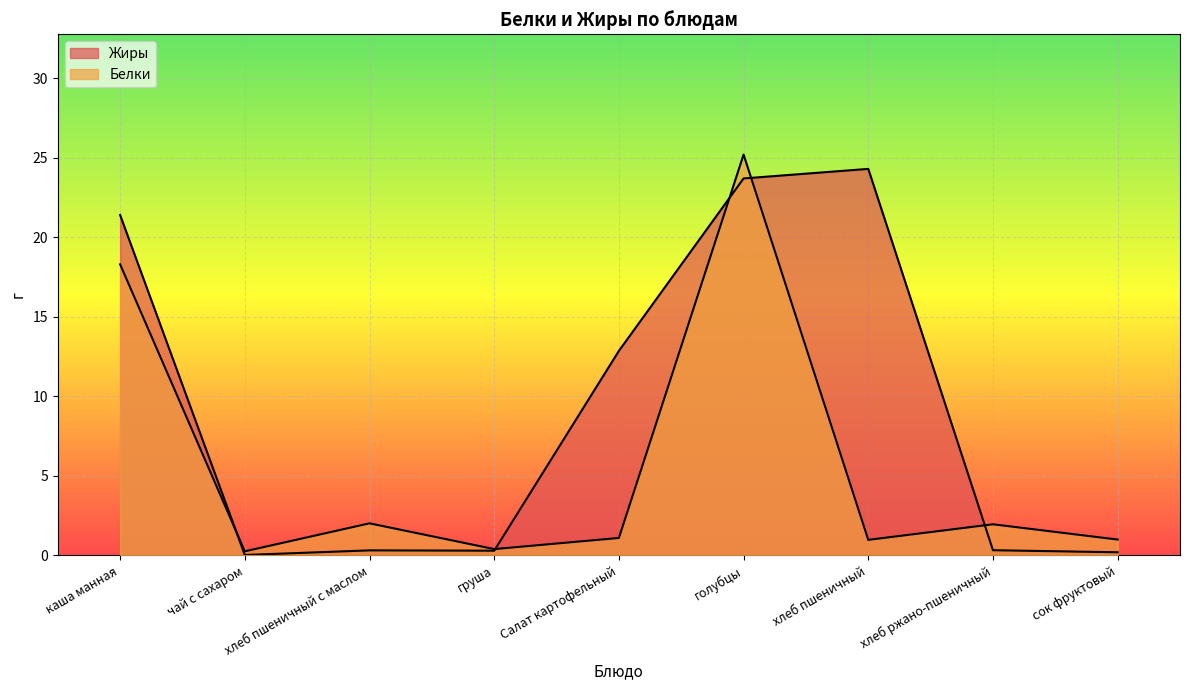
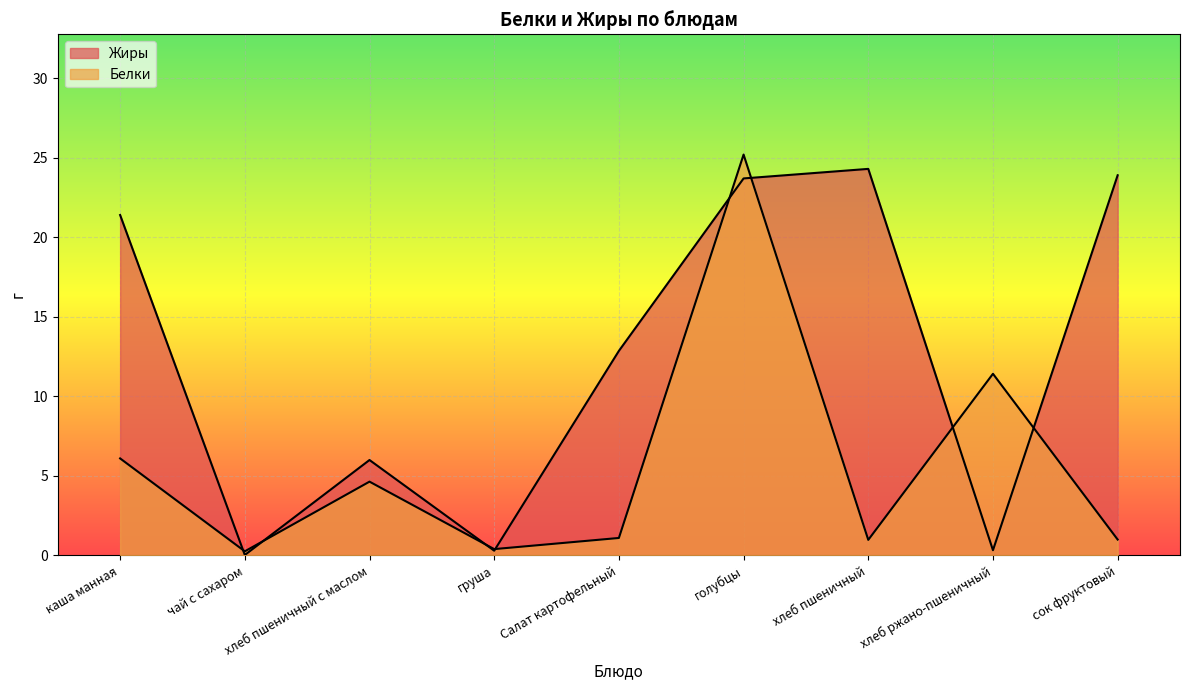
Белки, каша манная: 18.3 -> 6.1
Жиры, хлеб пшеничный с маслом: 0.3 -> 6.0
Белки, хлеб пшеничный с маслом: 2.0 -> 4.6
Белки, хлеб ржано-пшеничный: 2.0 -> 11.4
Жиры, сок фруктовый: 0.2 -> 23.9
